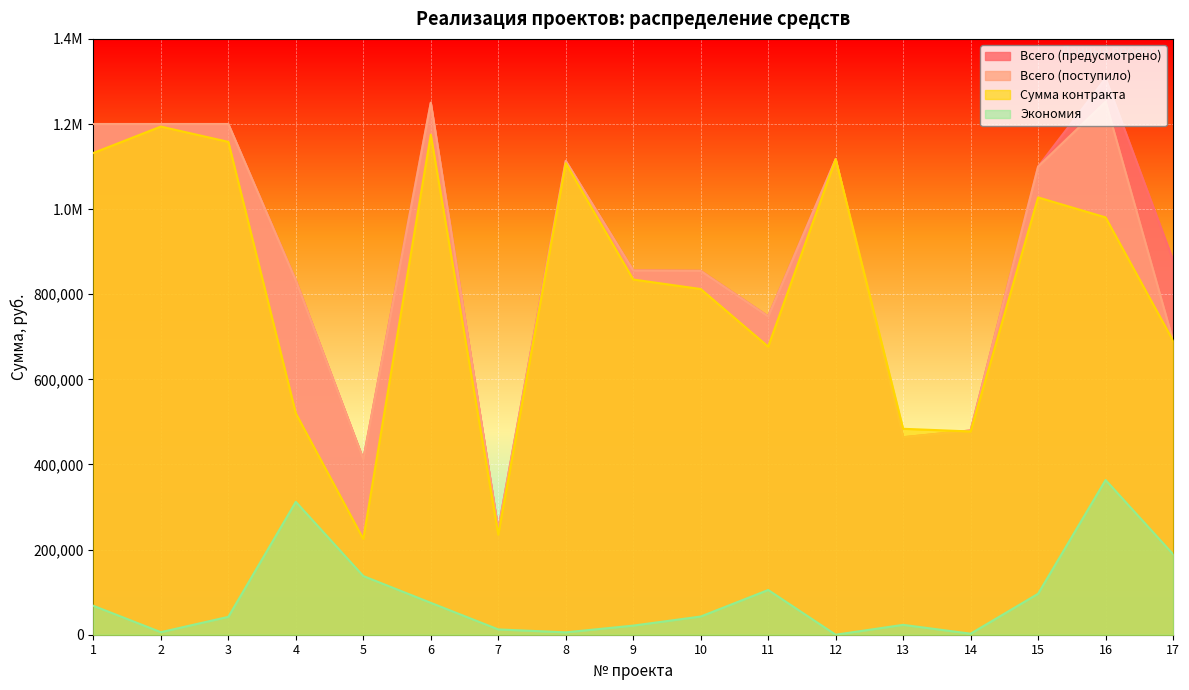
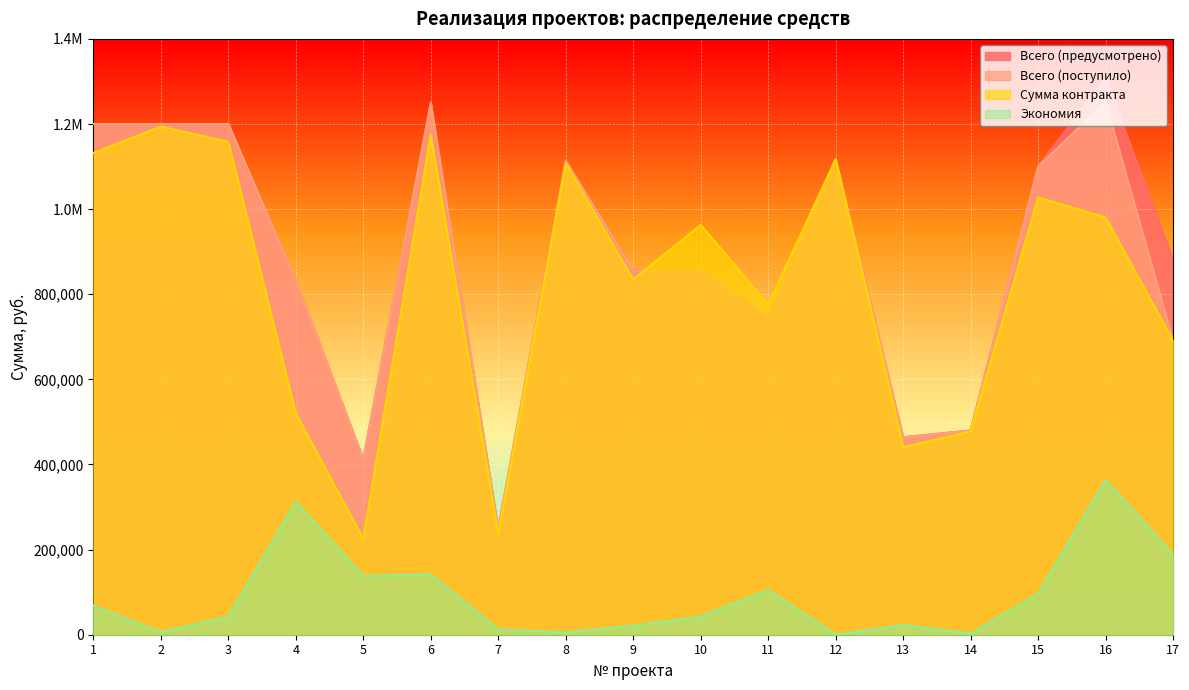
Экономия, 6: 70,000 -> 140,000
Сумма контракта, 10: 810,000 -> 960,000
Сумма контракта, 11: 680,000 -> 780,000
Сумма контракта, 13: 480,000 -> 440,000
